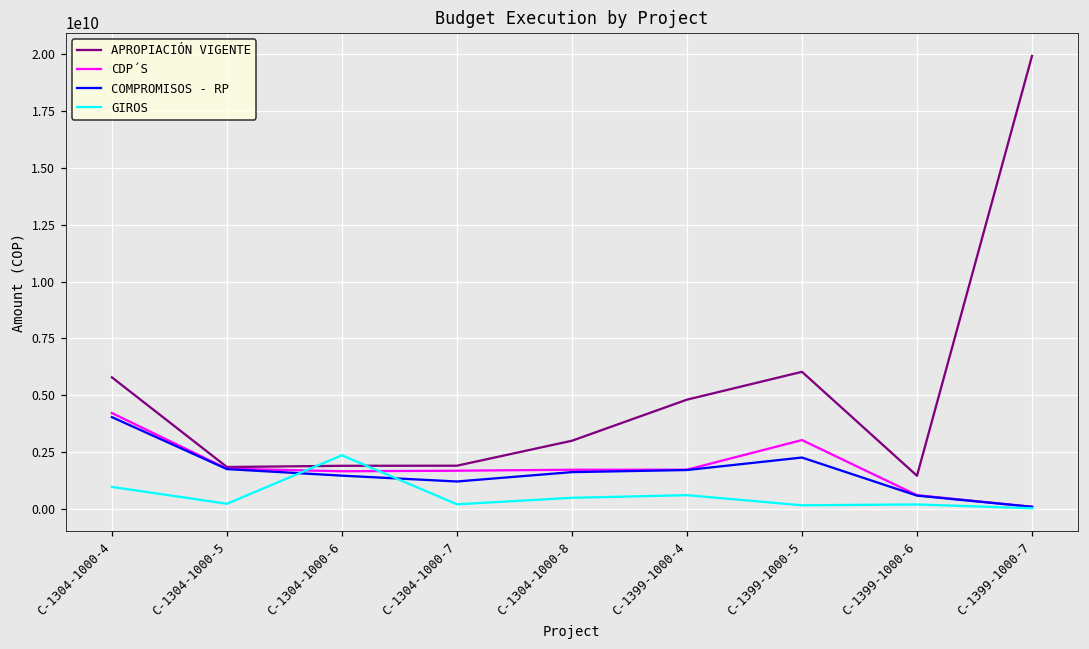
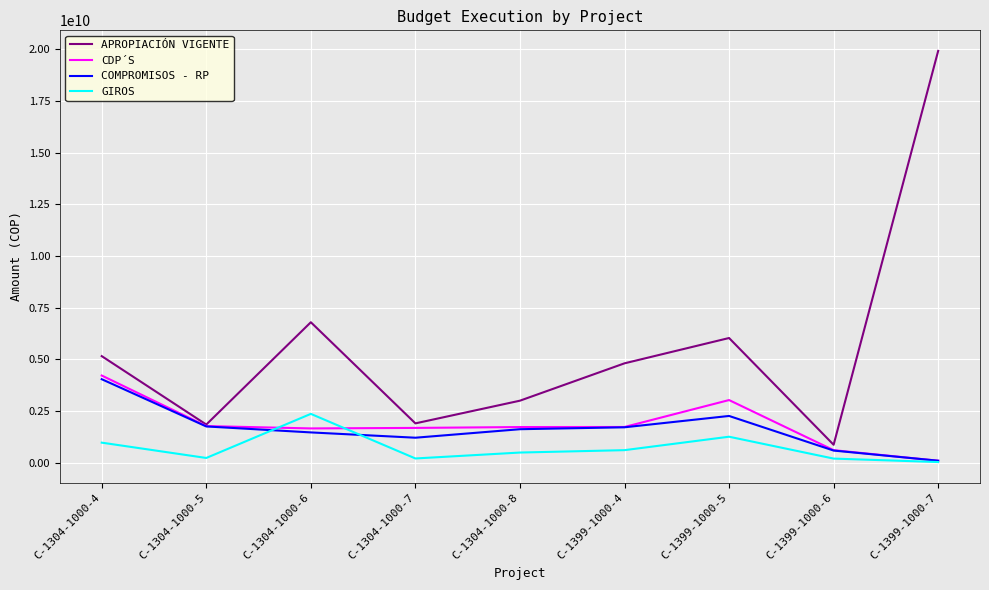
APROPIACIÓN VIGENTE, C-1304-1000-4: 5800000000 -> 5200000000
APROPIACIÓN VIGENTE, C-1304-1000-6: 1900000000 -> 6800000000
GIROS, C-1399-1000-5: 200000000 -> 1300000000
APROPIACIÓN VIGENTE, C-1399-1000-6: 1500000000 -> 900000000
